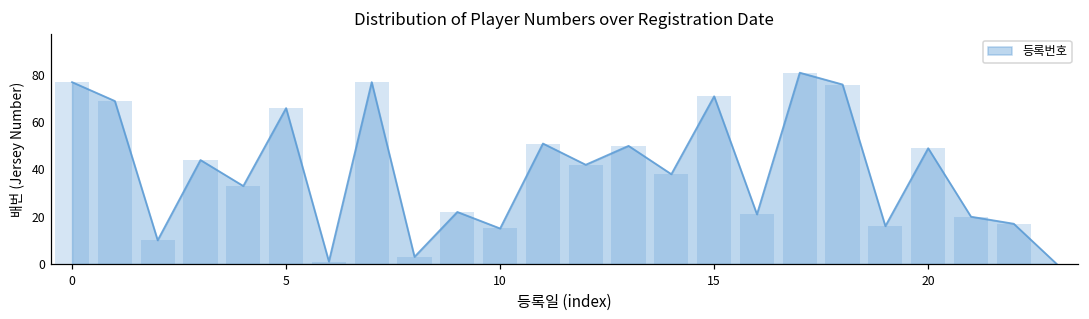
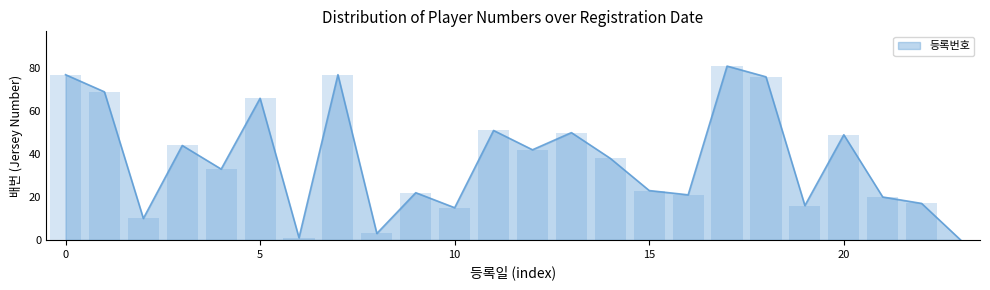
15: 71 -> 23
